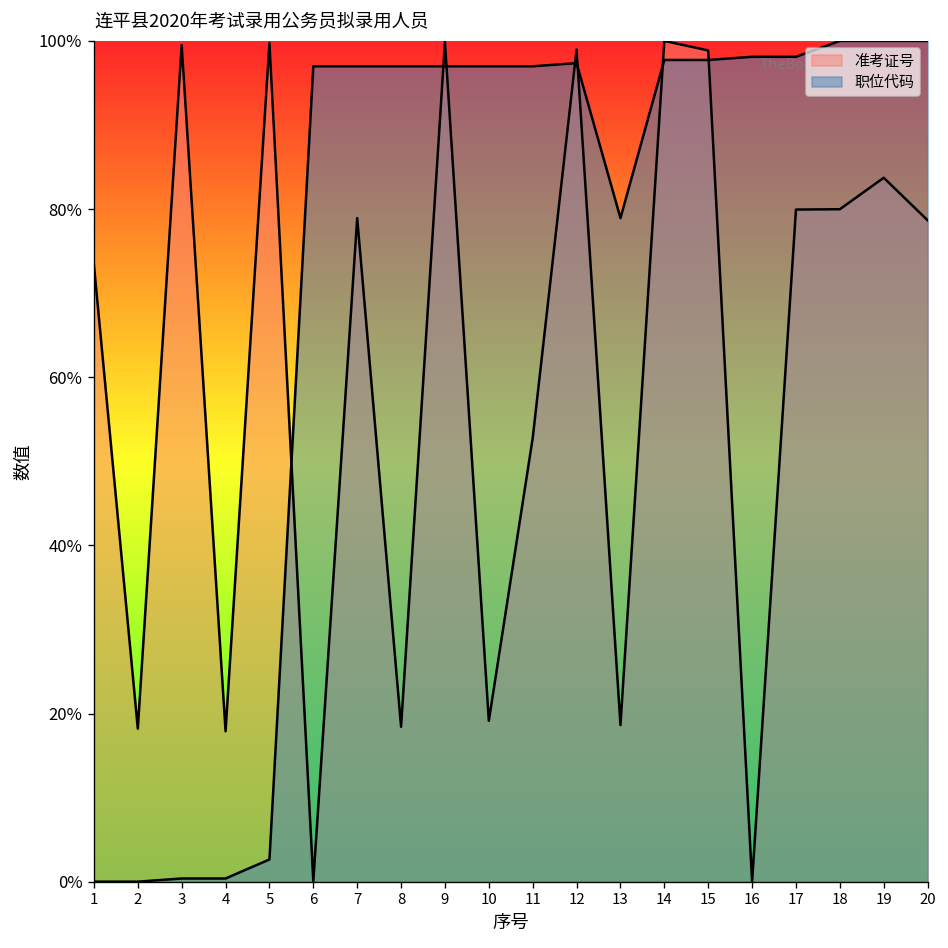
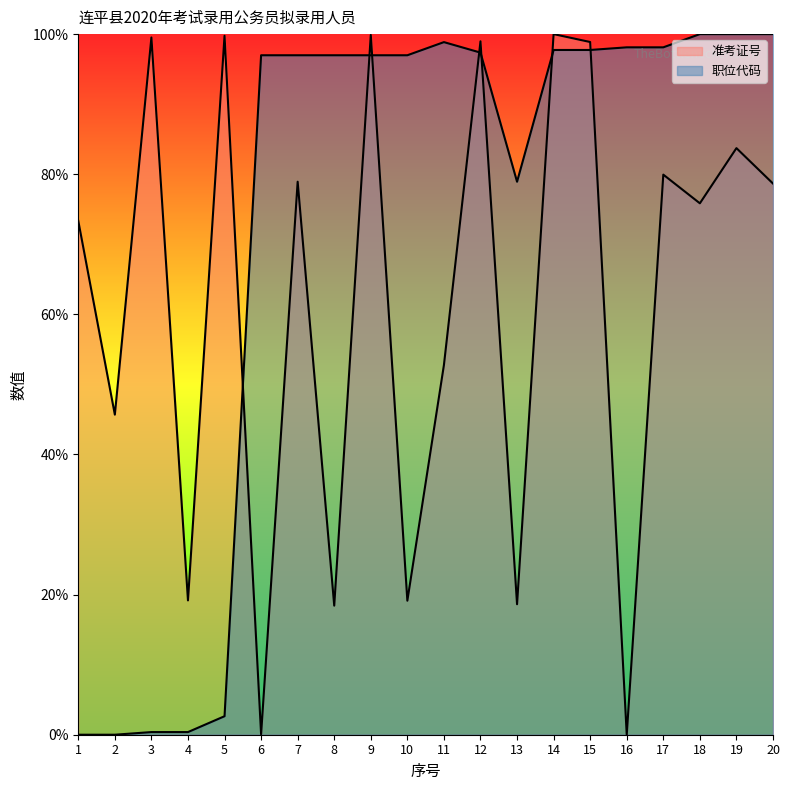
准考证号, 2: 18% -> 46%
准考证号, 4: 18% -> 19%
职位代码, 11: 97% -> 99%
准考证号, 18: 80% -> 76%
